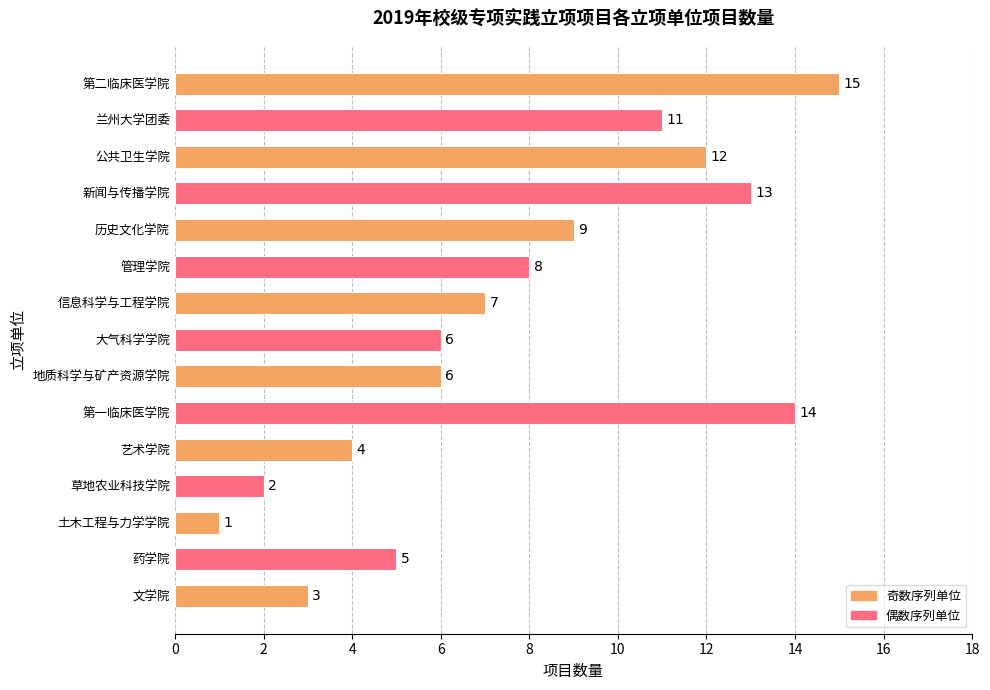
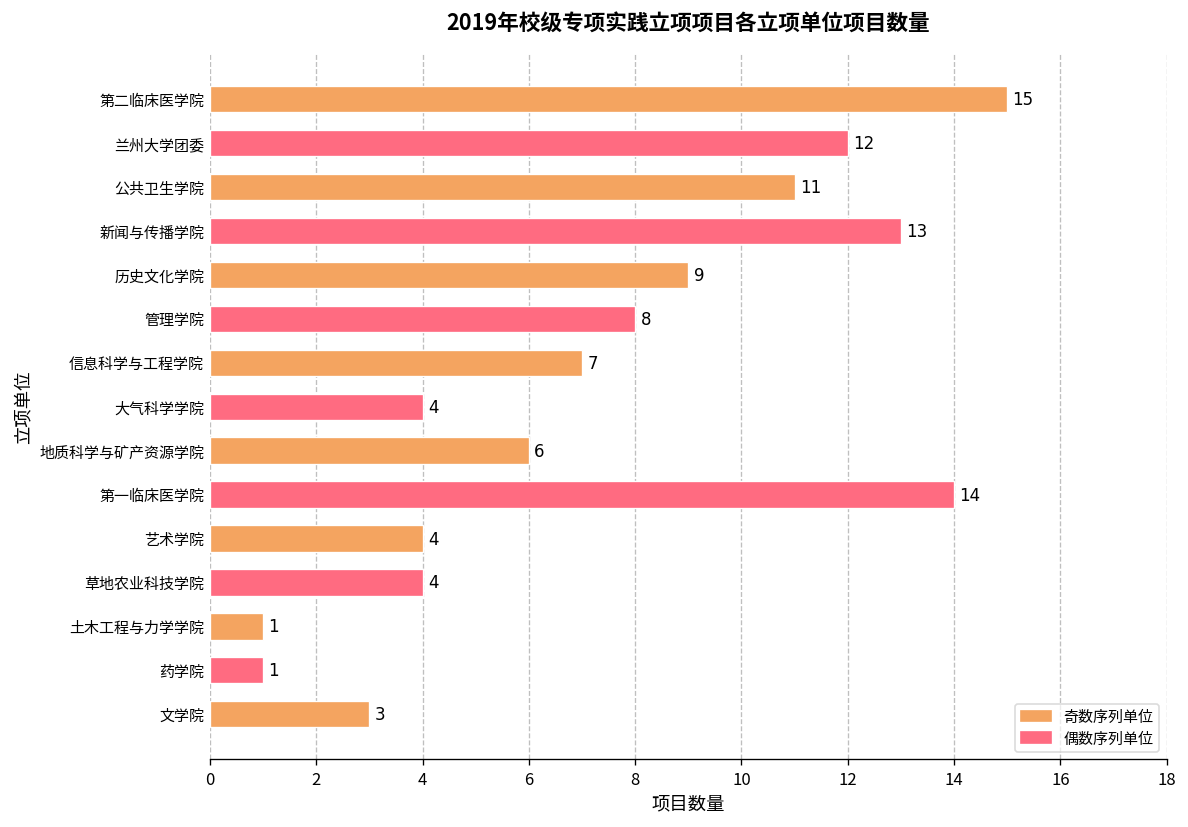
兰州大学团委: 11 -> 12
公共卫生学院: 12 -> 11
大气科学学院: 6 -> 4
草地农业科技学院: 2 -> 4
药学院: 5 -> 1
